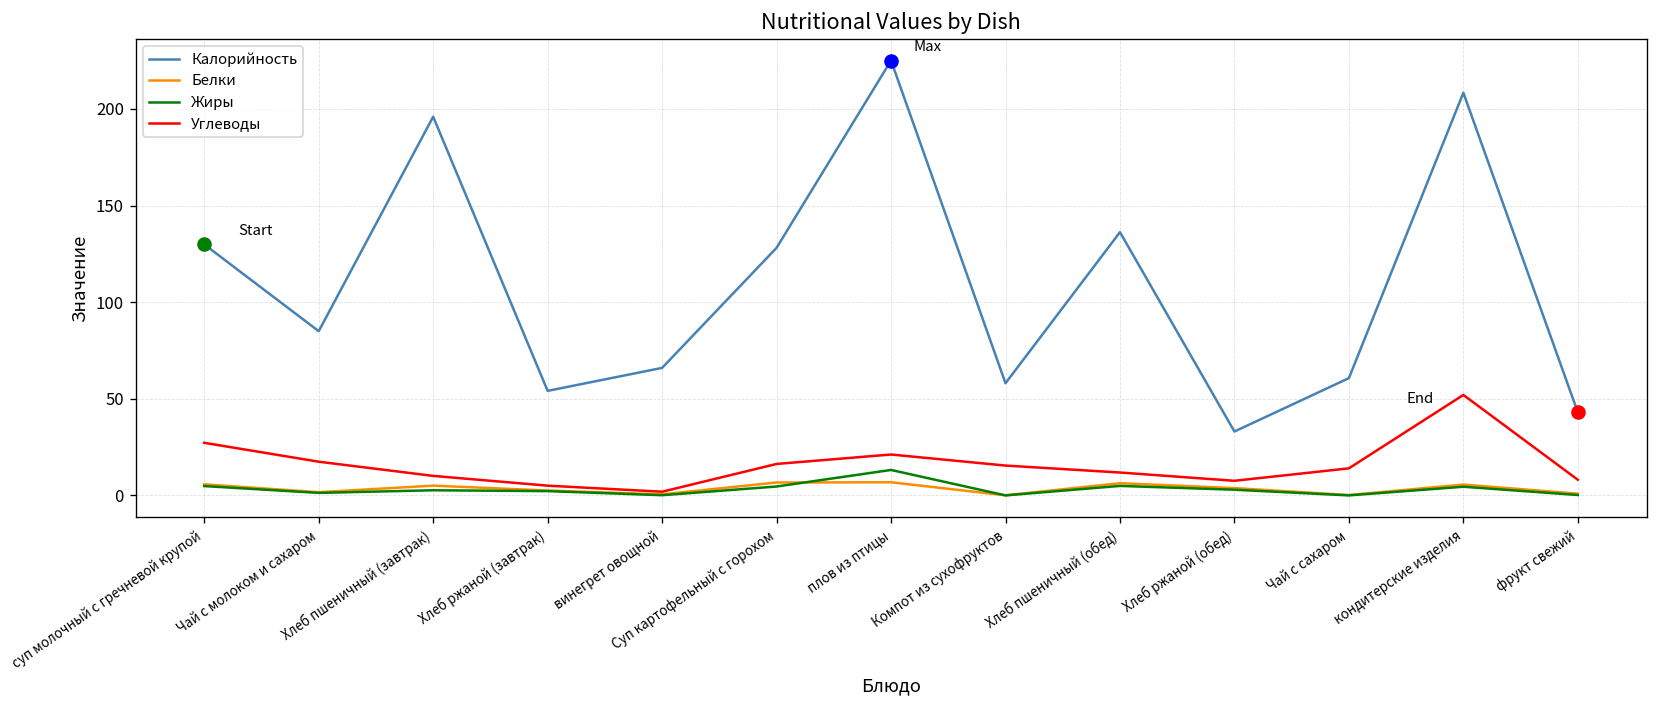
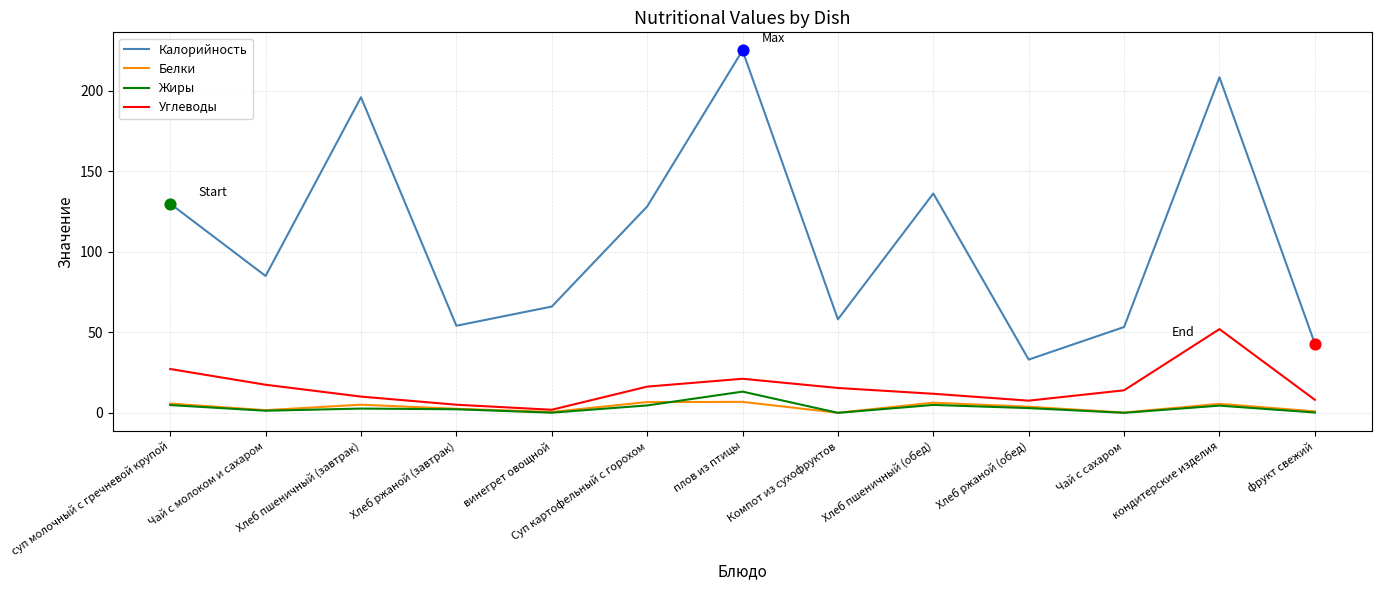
Калорийность, Чай с сахаром: 61 -> 53
